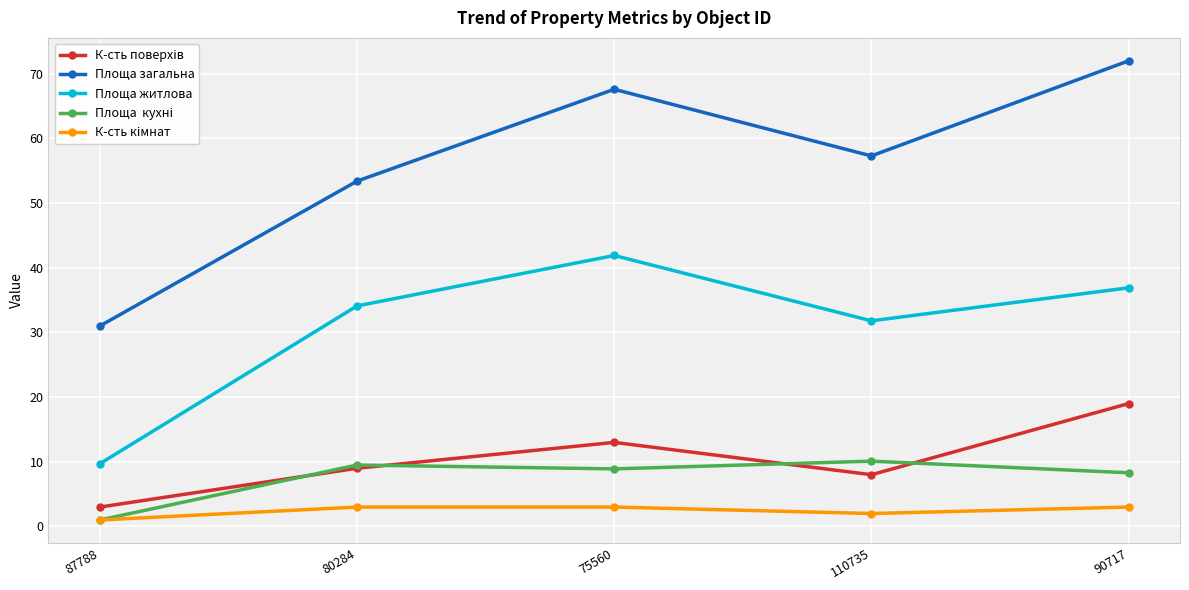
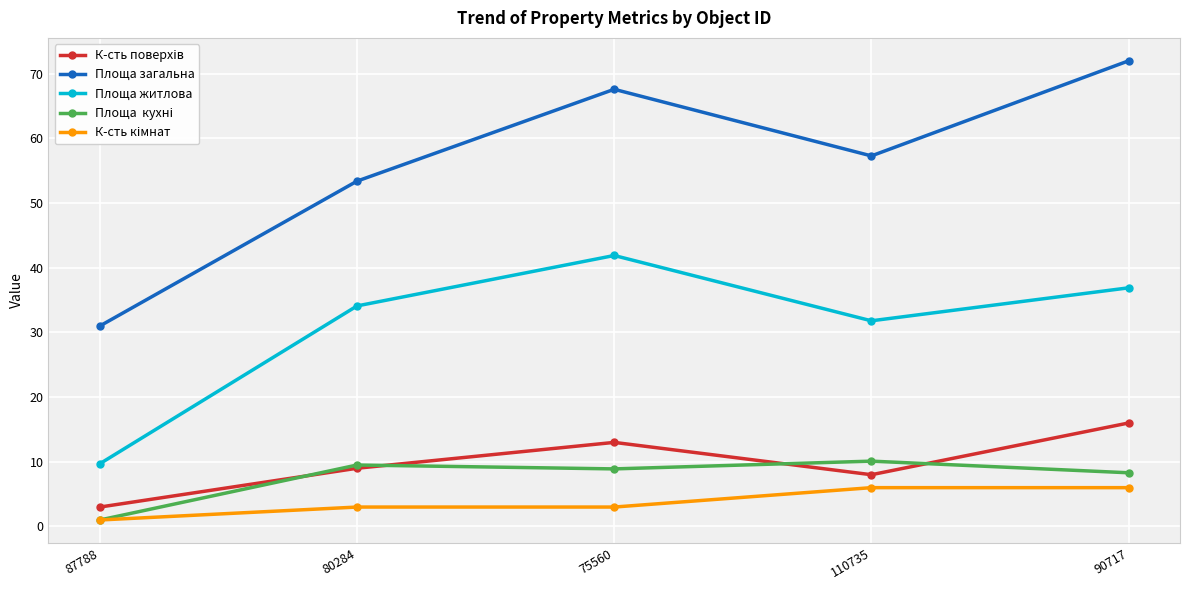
К-сть кімнат, 110735: 2 -> 6
К-сть поверхів, 90717: 19 -> 16
К-сть кімнат, 90717: 3 -> 6
